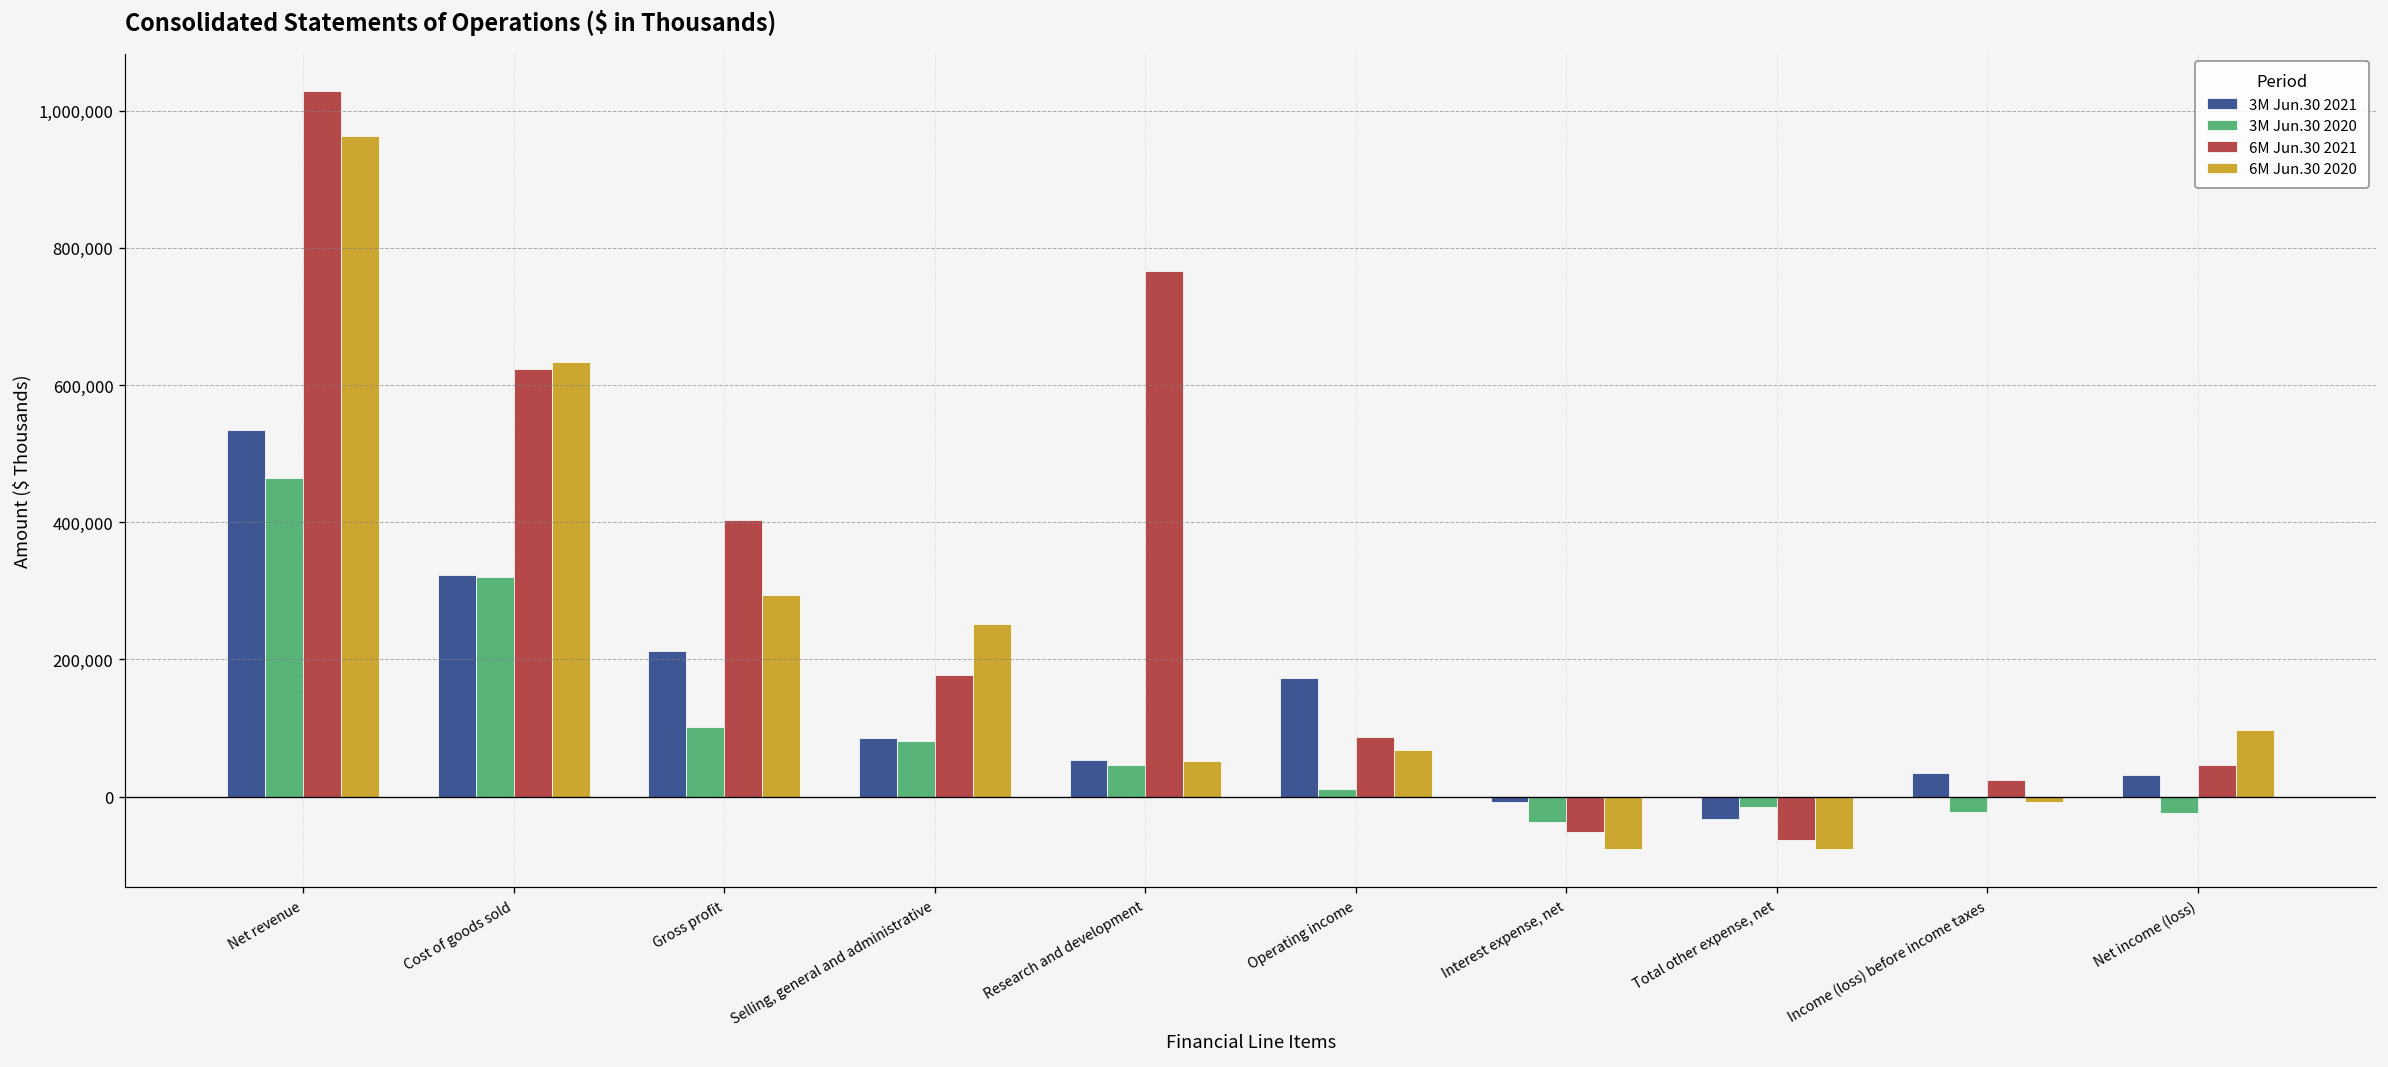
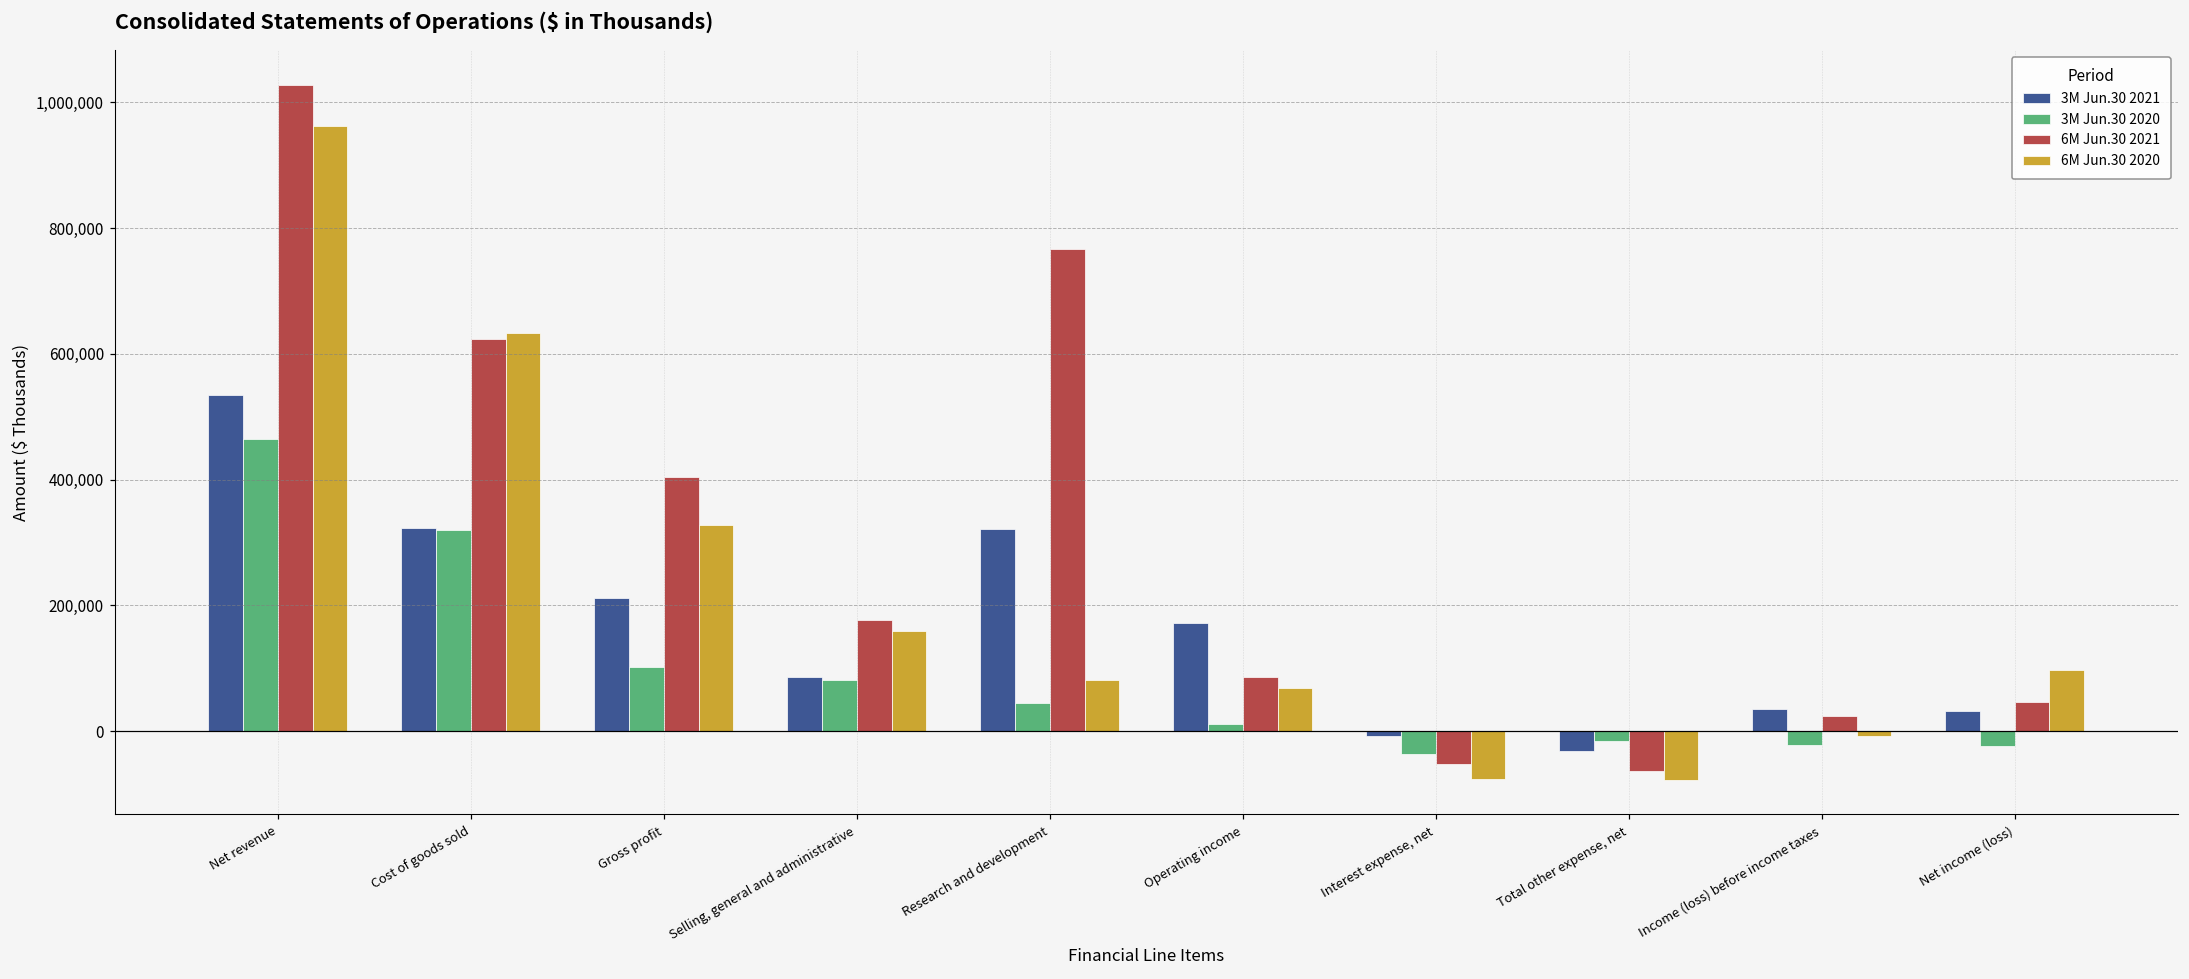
6M Jun.30 2020, Gross profit: 290,000 -> 330,000
6M Jun.30 2020, Selling, general and administrative: 250,000 -> 160,000
3M Jun.30 2021, Research and development: 50,000 -> 320,000
6M Jun.30 2020, Research and development: 50,000 -> 80,000
